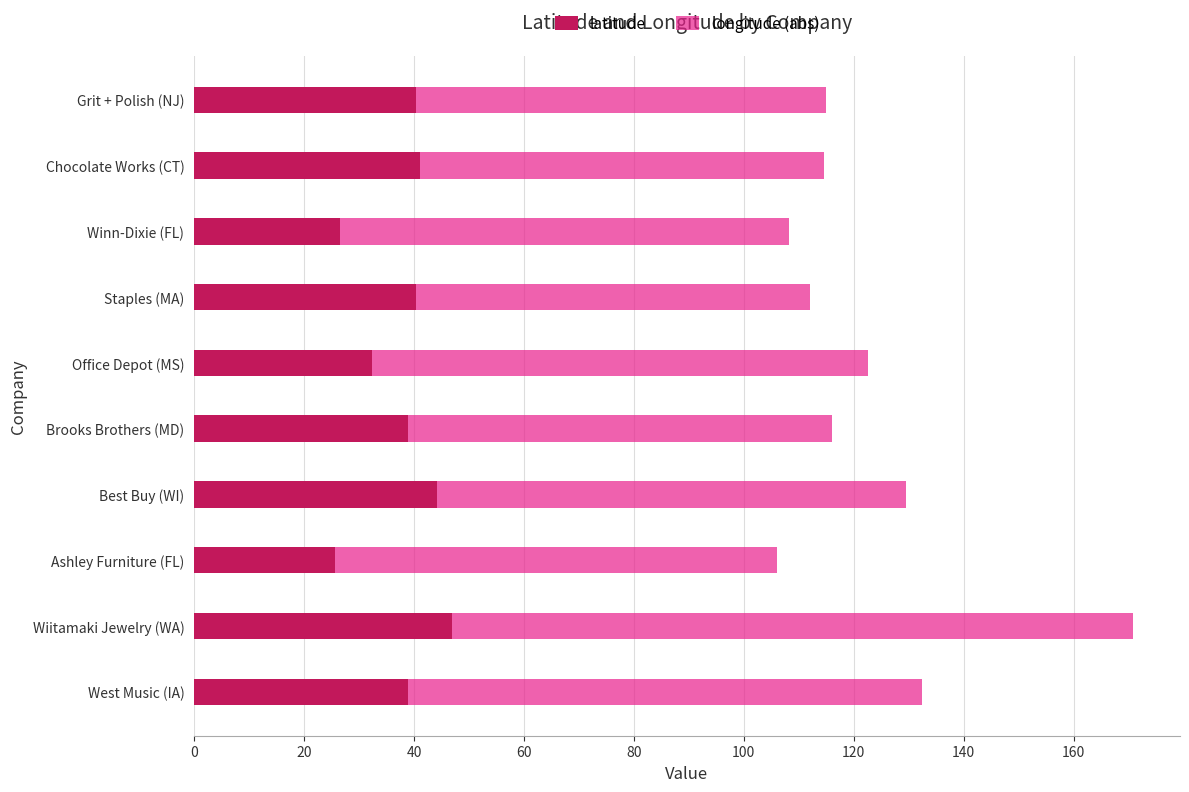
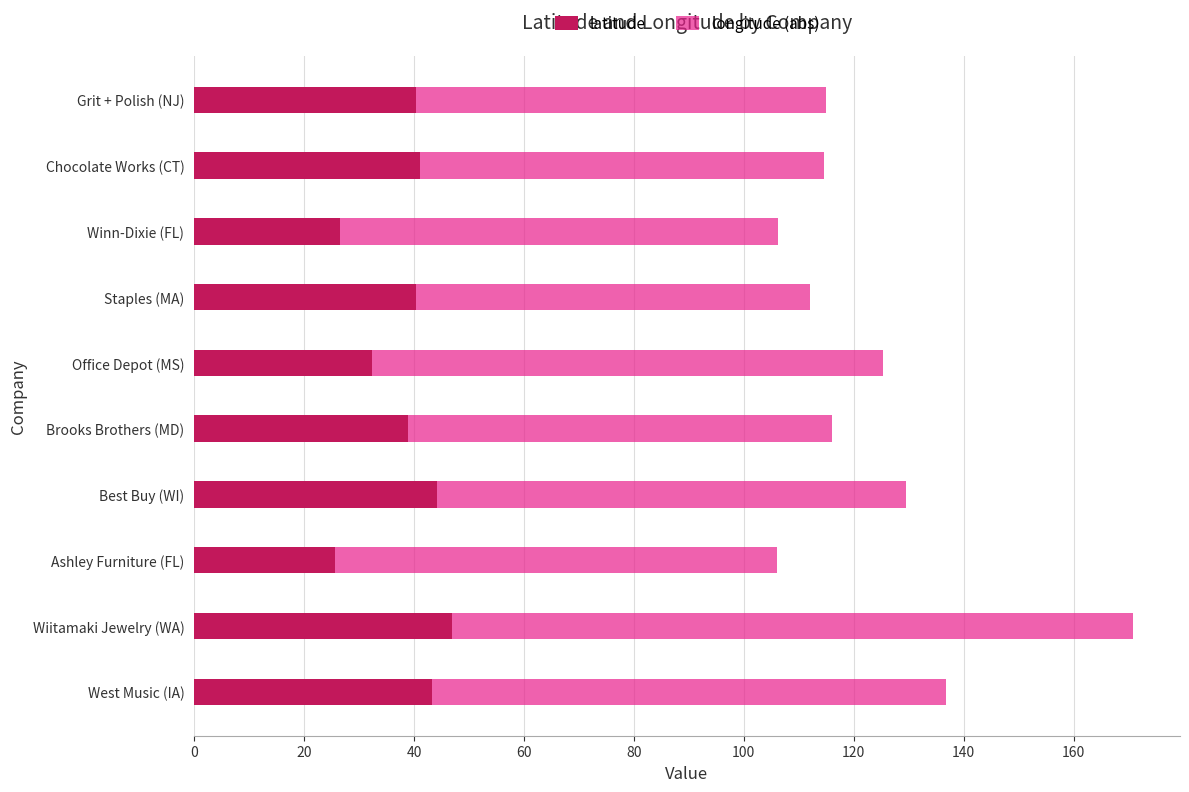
longitude (abs), Winn-Dixie (FL): 82 -> 80
longitude (abs), Office Depot (MS): 90 -> 93
latitude, West Music (IA): 39 -> 43
